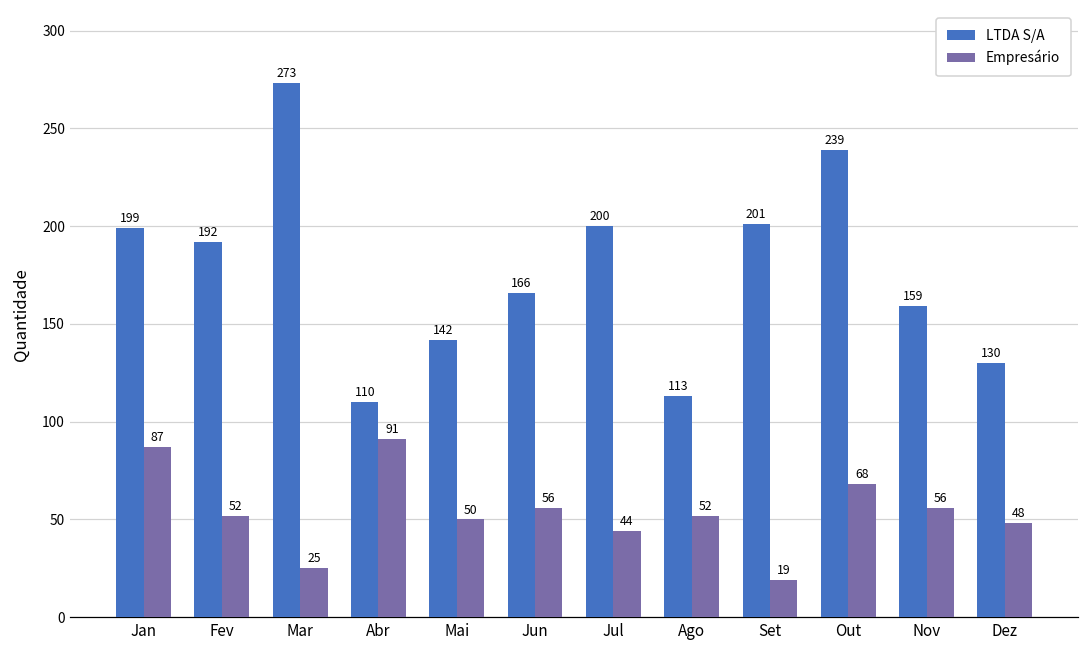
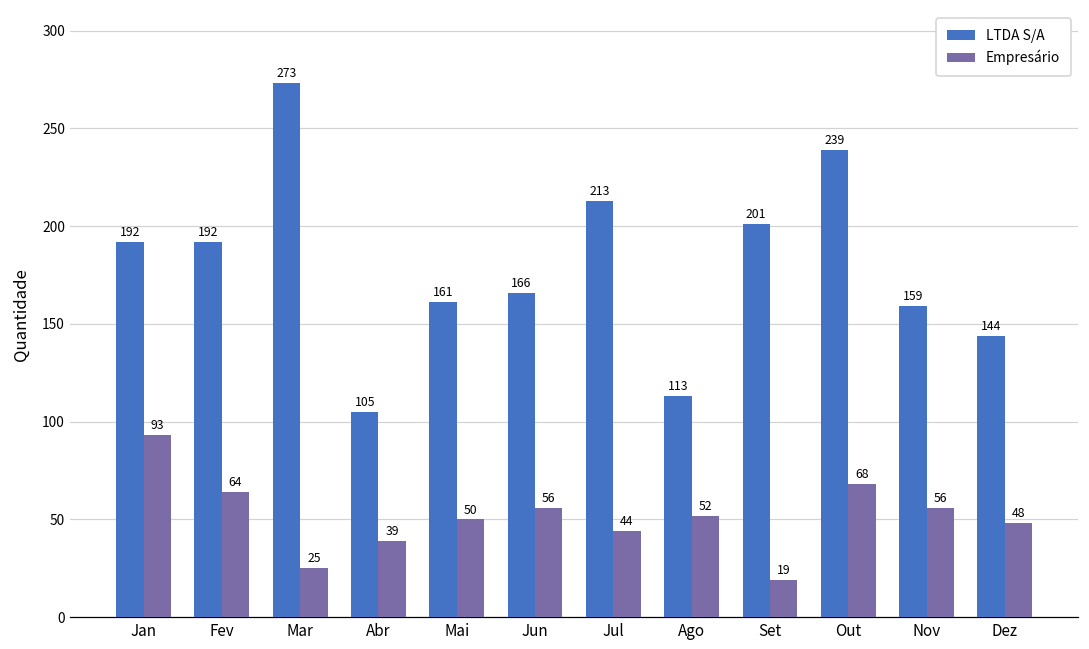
LTDA S/A, Jan: 199 -> 192
Empresário, Jan: 87 -> 93
Empresário, Fev: 52 -> 64
LTDA S/A, Abr: 110 -> 105
Empresário, Abr: 91 -> 39
LTDA S/A, Mai: 142 -> 161
LTDA S/A, Jul: 200 -> 213
LTDA S/A, Dez: 130 -> 144
